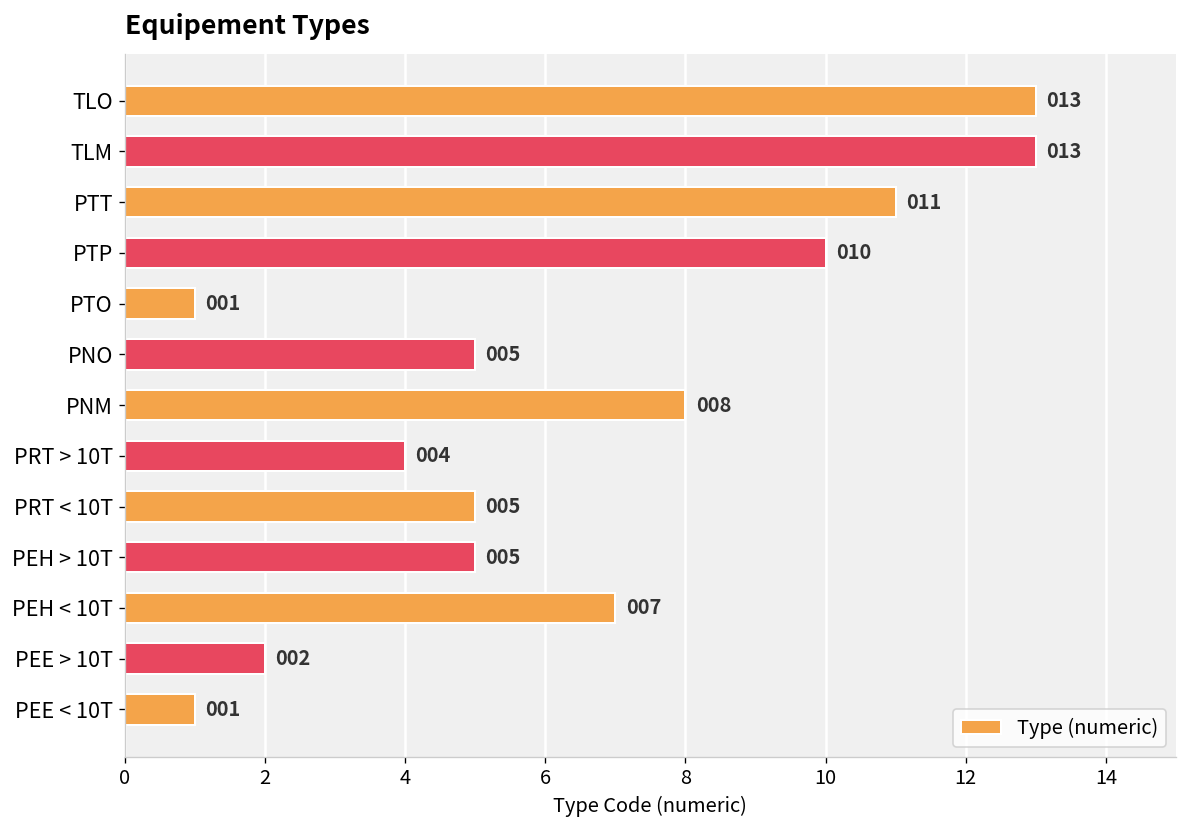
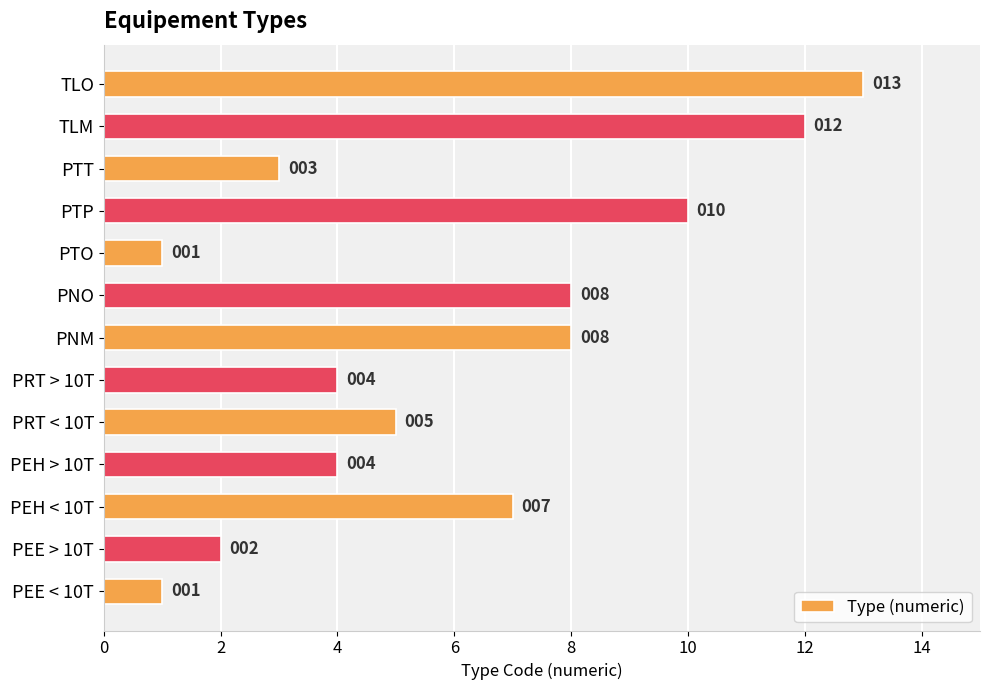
TLM: 013 -> 012
PTT: 011 -> 003
PNO: 005 -> 008
PEH > 10T: 005 -> 004
